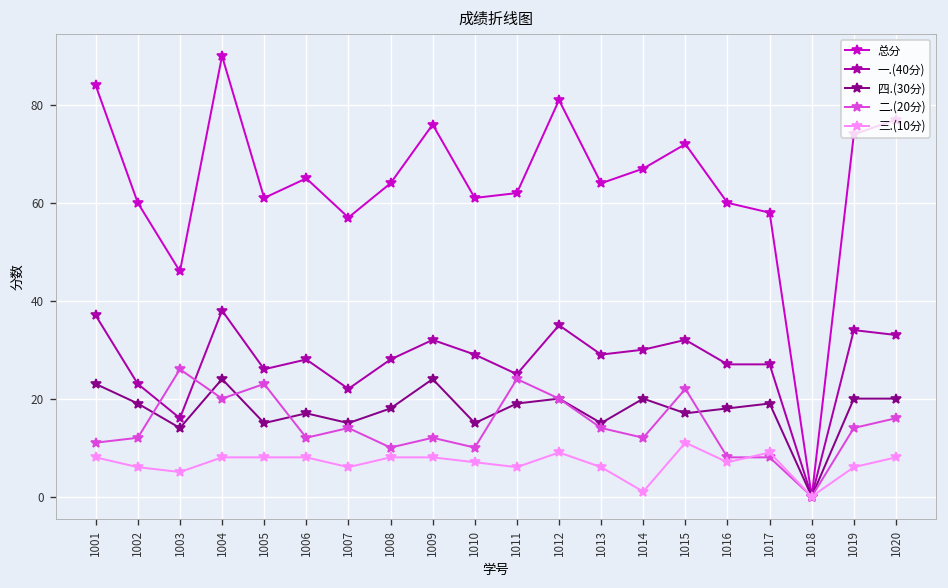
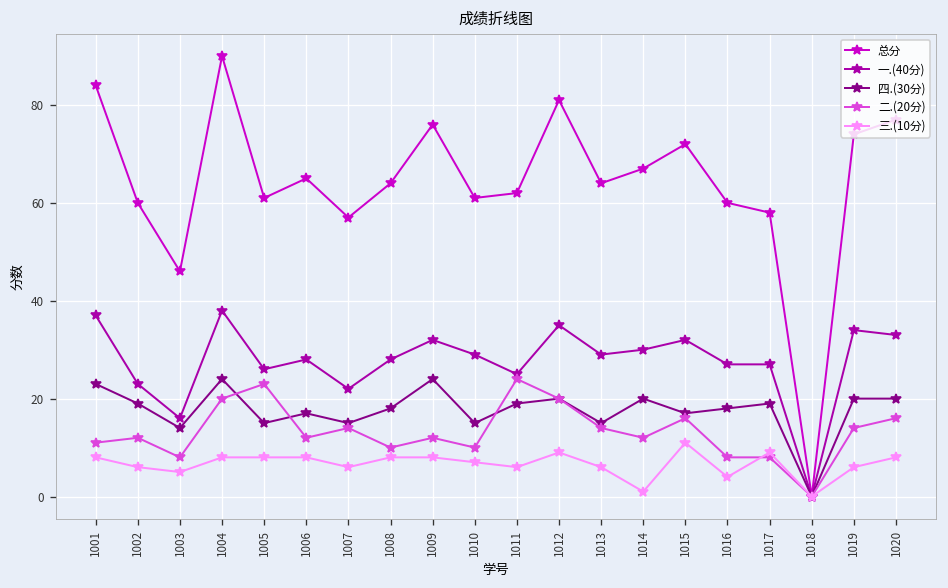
二.(20分), 1003: 26 -> 8
二.(20分), 1015: 22 -> 16
三.(10分), 1016: 7 -> 4
